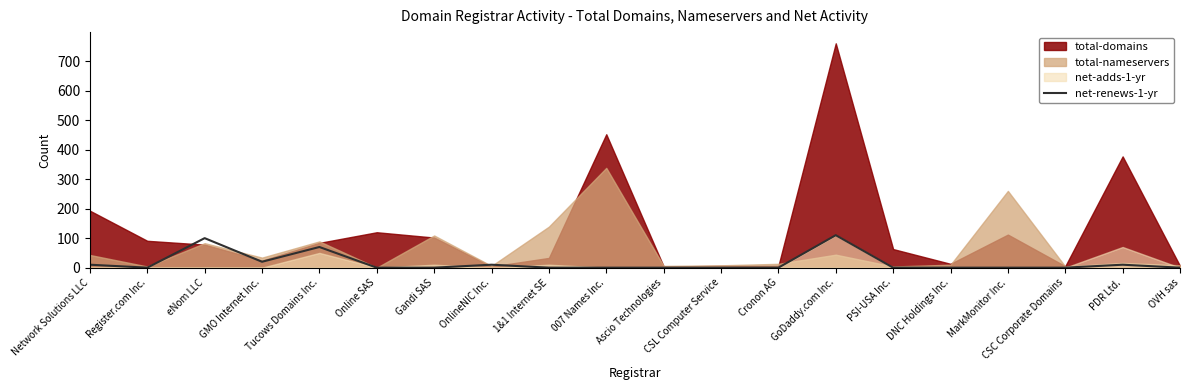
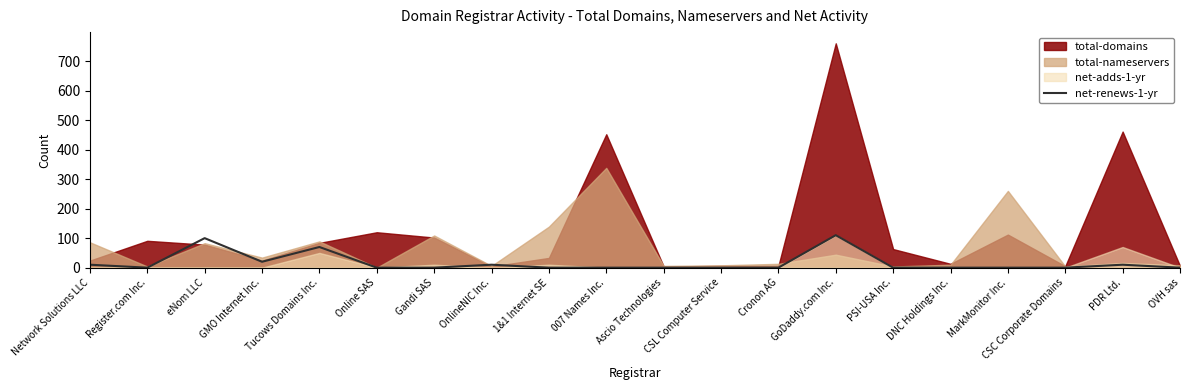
total-domains, Network Solutions LLC: 190 -> 20
total-nameservers, Network Solutions LLC: 40 -> 90
total-domains, PDR Ltd.: 380 -> 460
